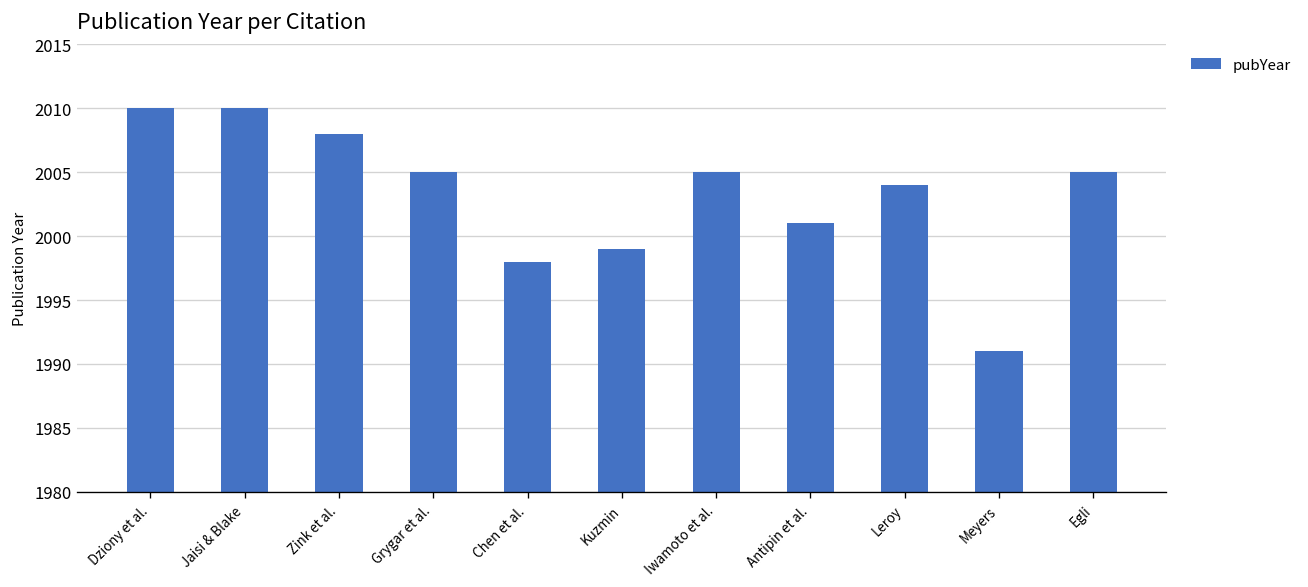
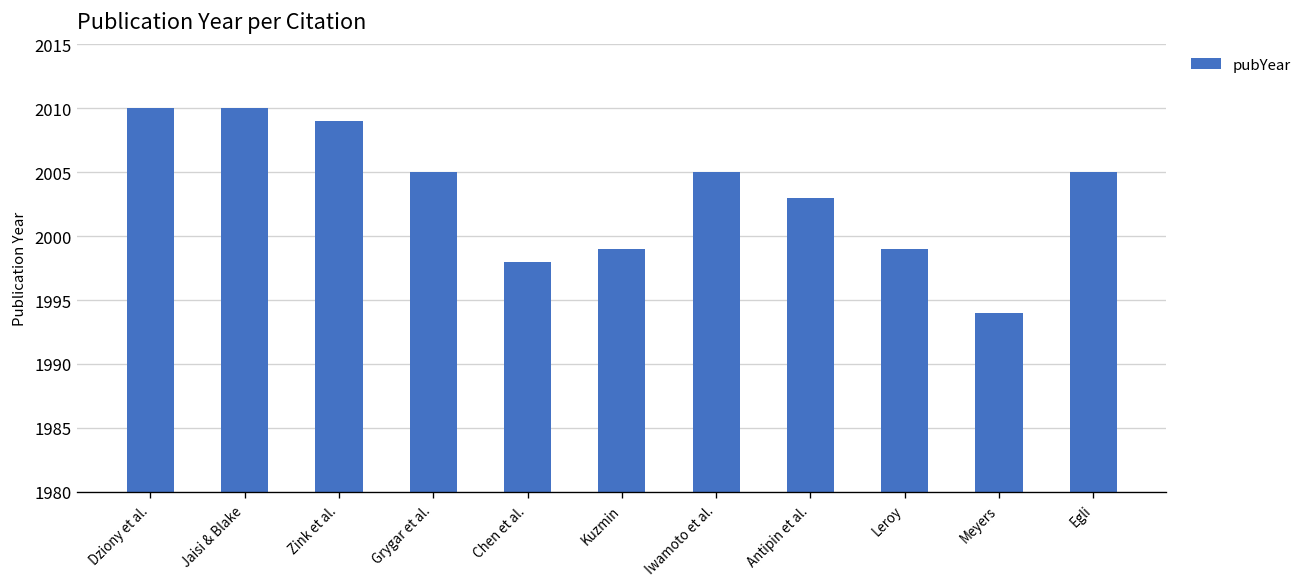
Zink et al.: 2008 -> 2009
Antipin et al.: 2001 -> 2003
Leroy: 2004 -> 1999
Meyers: 1991 -> 1994
